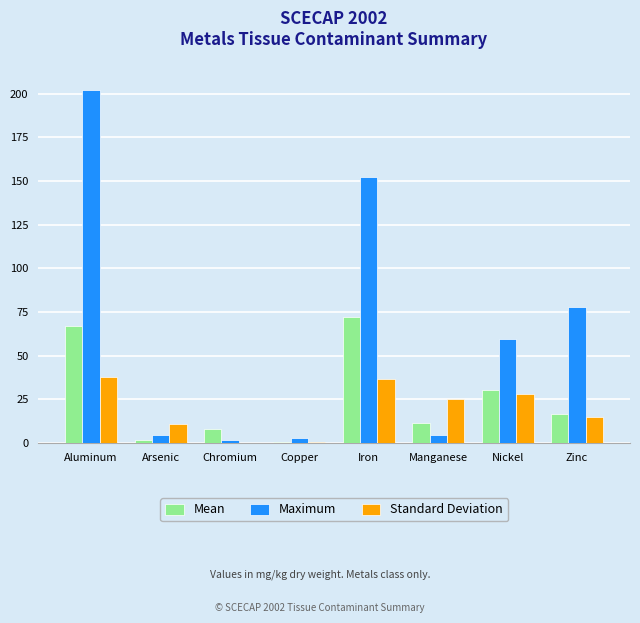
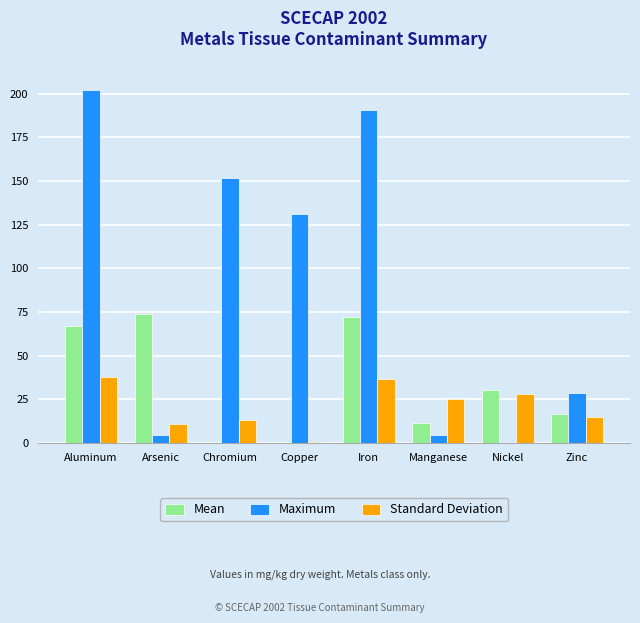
Mean, Arsenic: 2 -> 74
Mean, Chromium: 8 -> 1
Maximum, Chromium: 1 -> 152
Standard Deviation, Chromium: 0 -> 13
Maximum, Copper: 3 -> 131
Maximum, Iron: 152 -> 190
Maximum, Nickel: 60 -> 1
Maximum, Zinc: 78 -> 29
